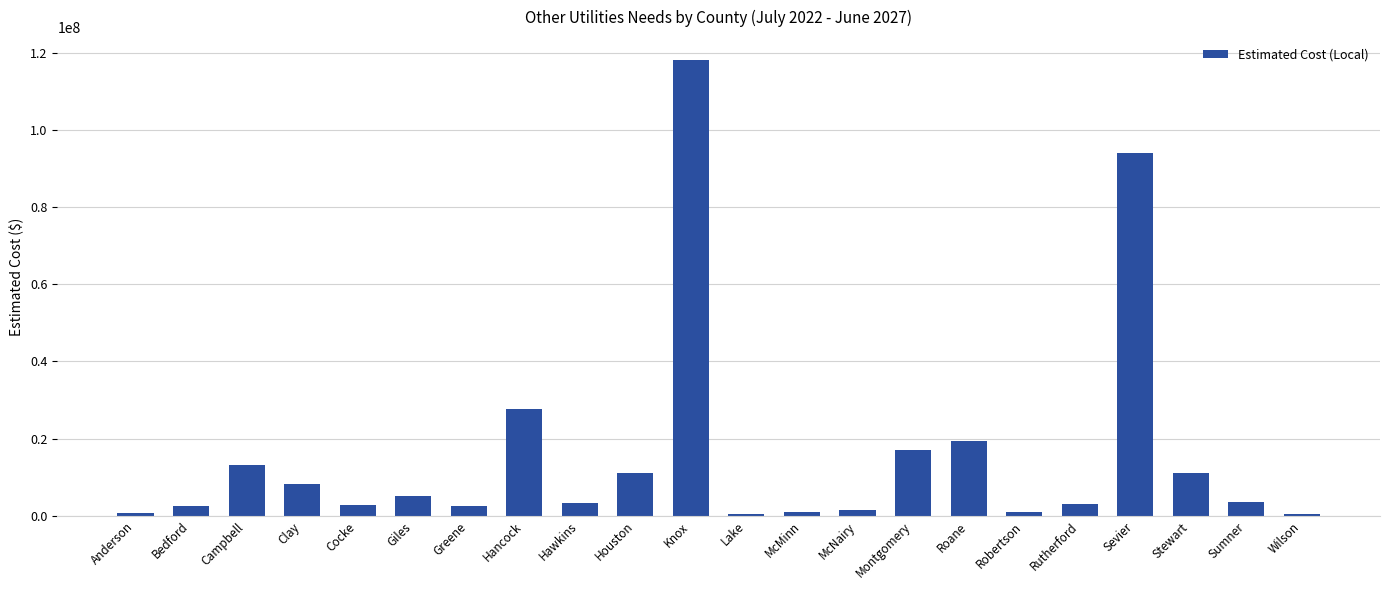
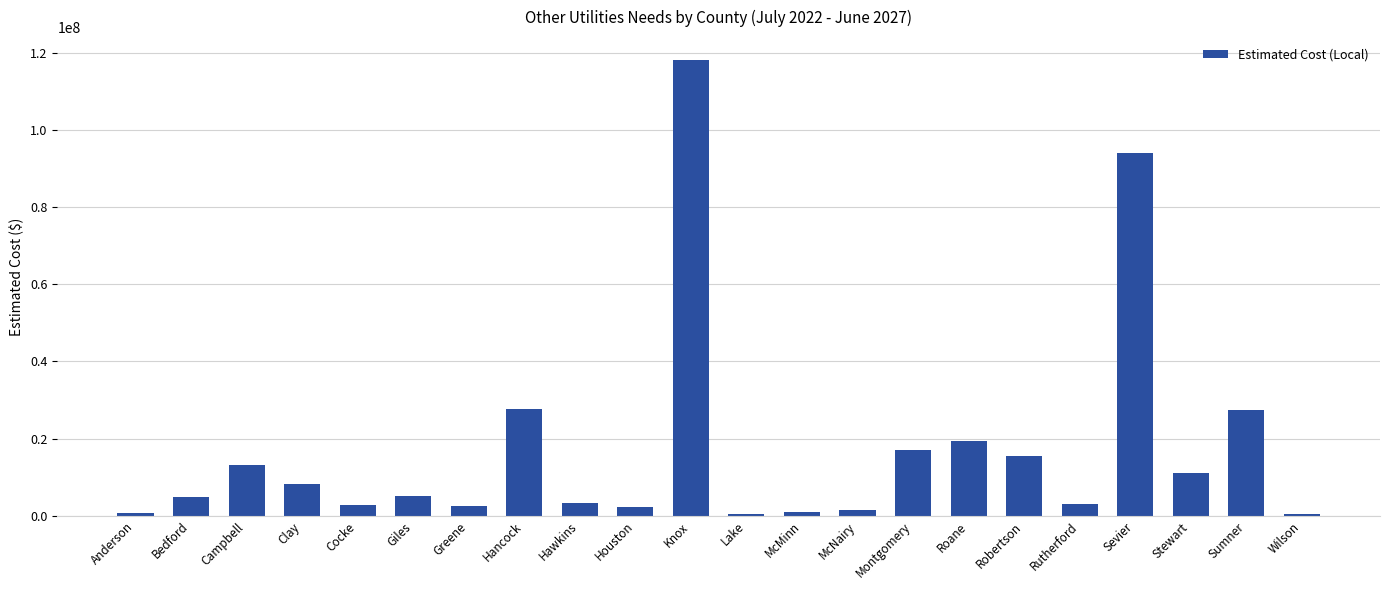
Bedford: 3000000 -> 5000000
Houston: 11000000 -> 2000000
Robertson: 1000000 -> 16000000
Sumner: 4000000 -> 27000000
